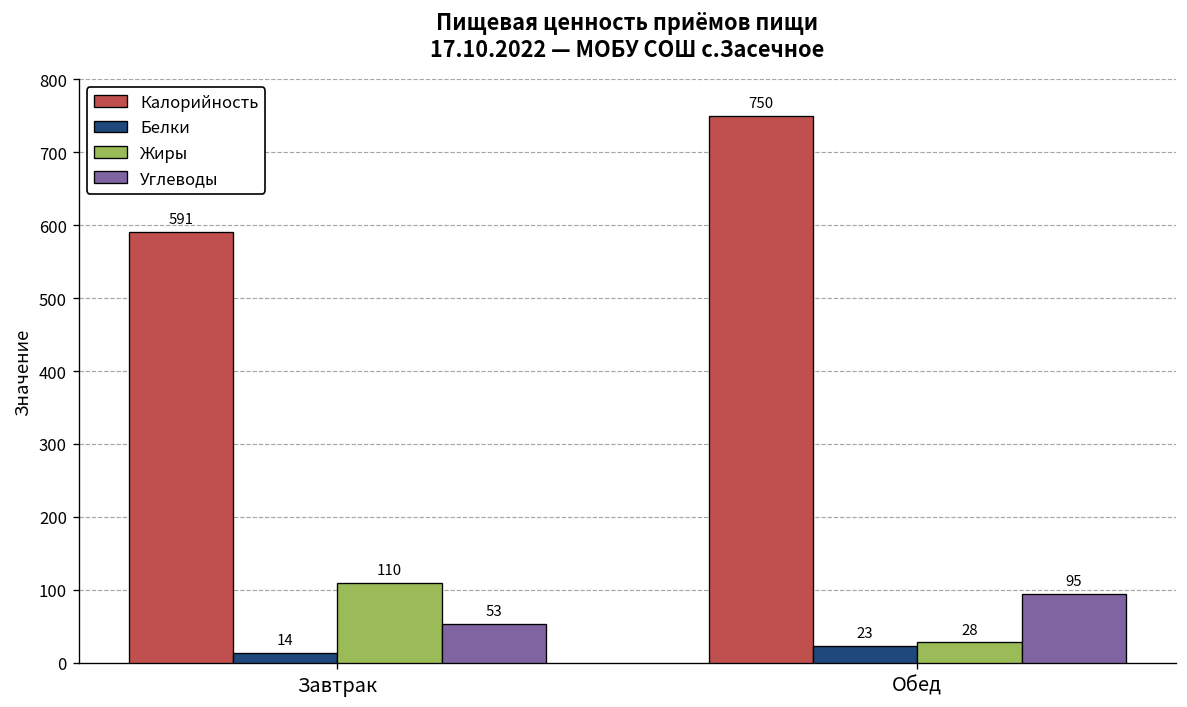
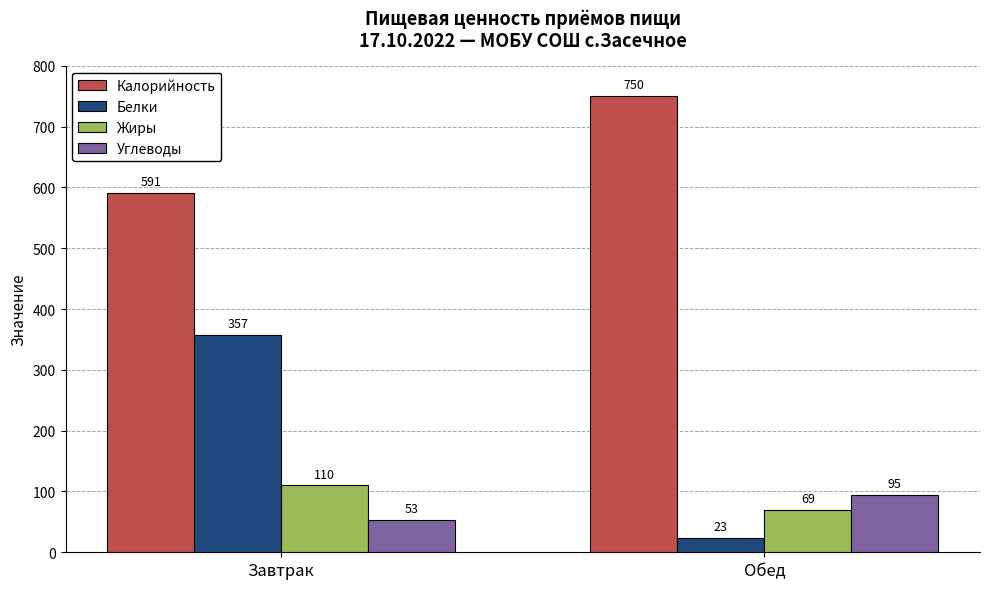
Белки, Завтрак: 14 -> 357
Жиры, Обед: 28 -> 69
